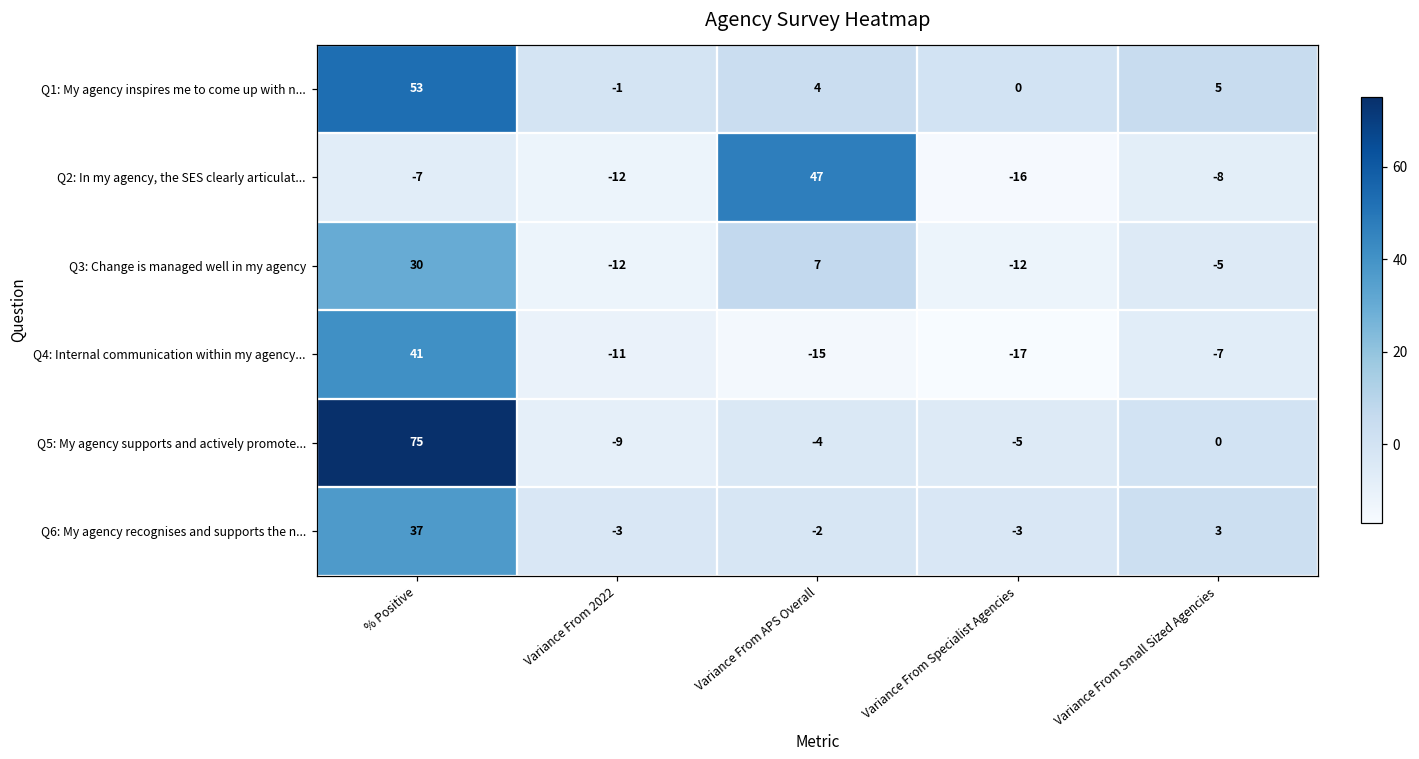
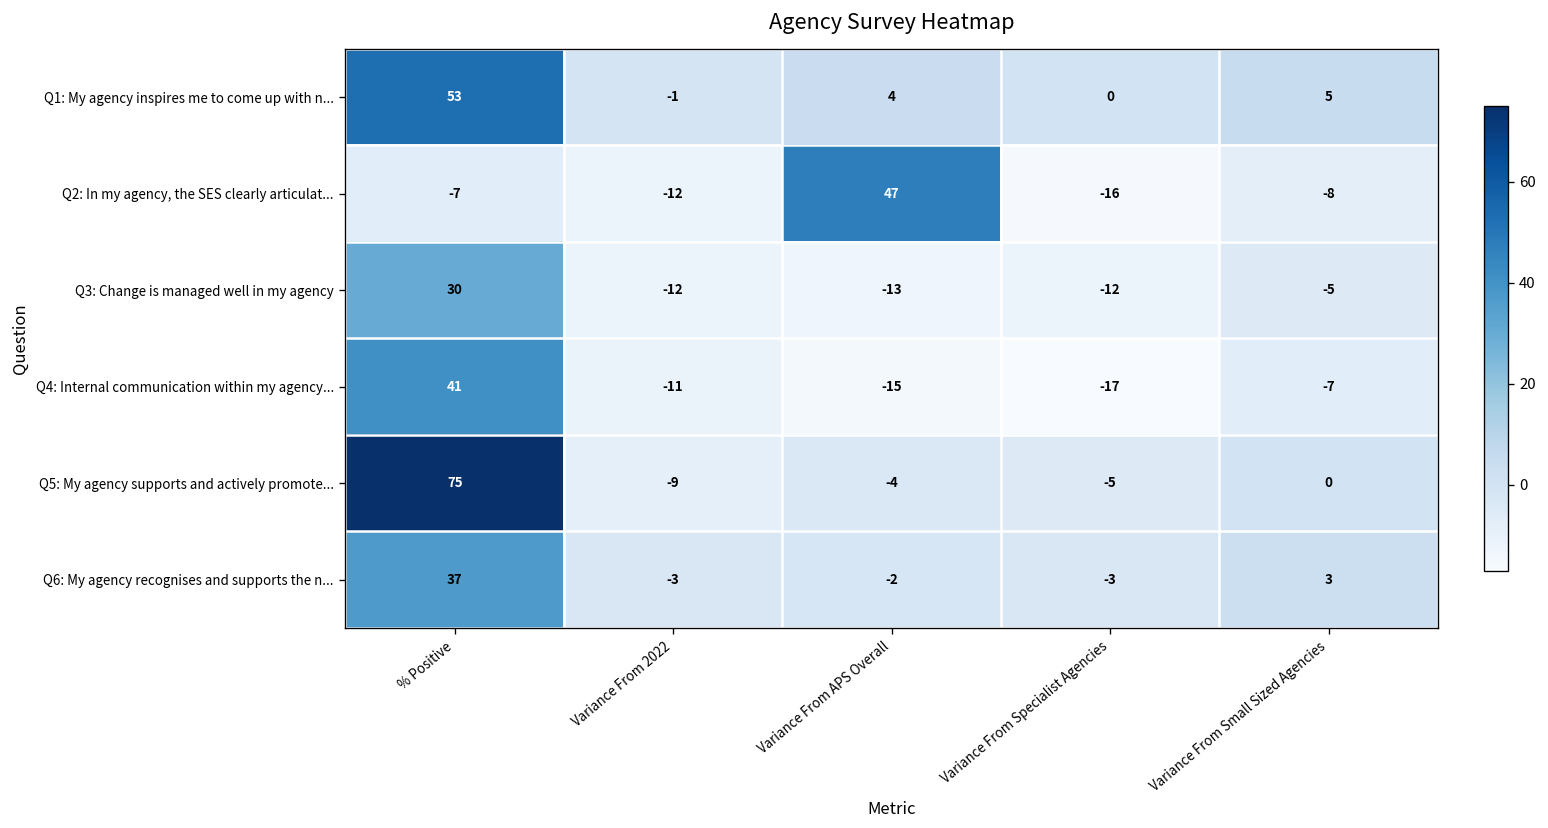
Q3: Change is managed well in my agency, Variance From APS Overall: 7 -> -13
